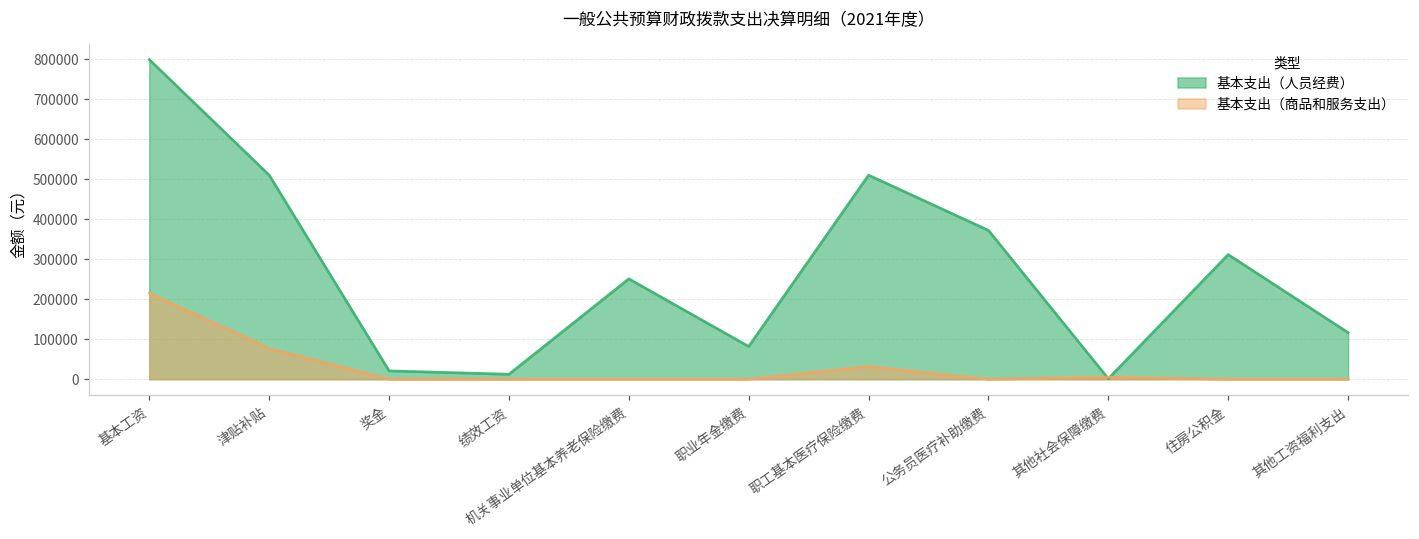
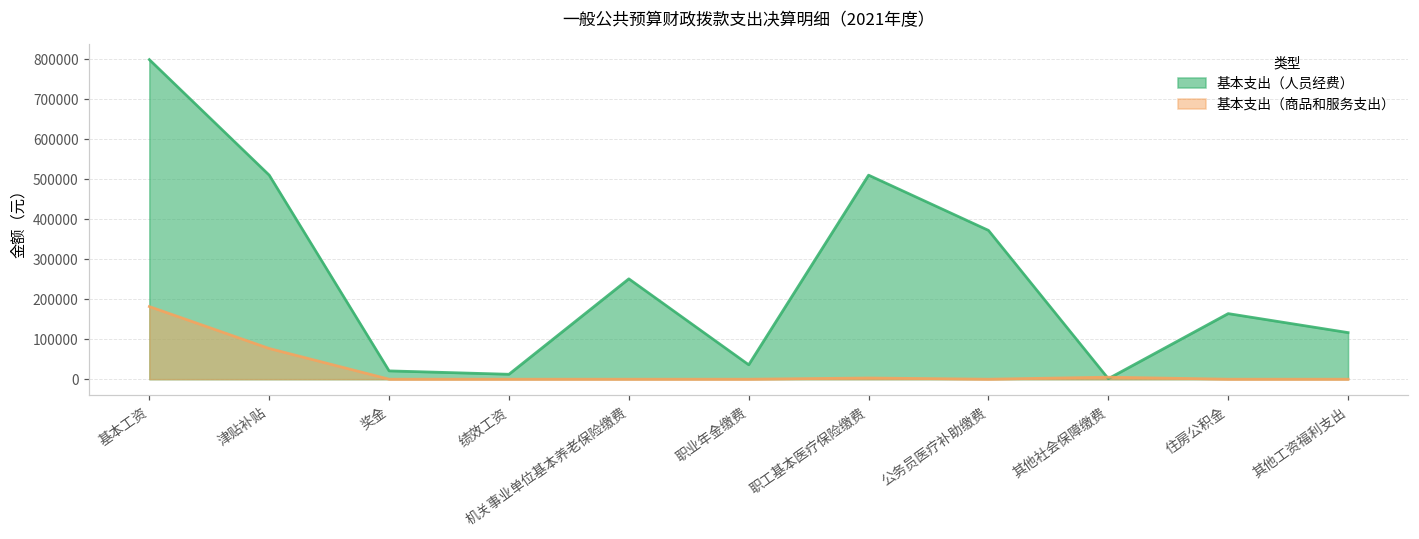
基本支出（商品和服务支出）, 基本工资: 220000 -> 180000
基本支出（人员经费）, 职业年金缴费: 80000 -> 40000
基本支出（商品和服务支出）, 职工基本医疗保险缴费: 30000 -> 0
基本支出（人员经费）, 住房公积金: 310000 -> 160000
